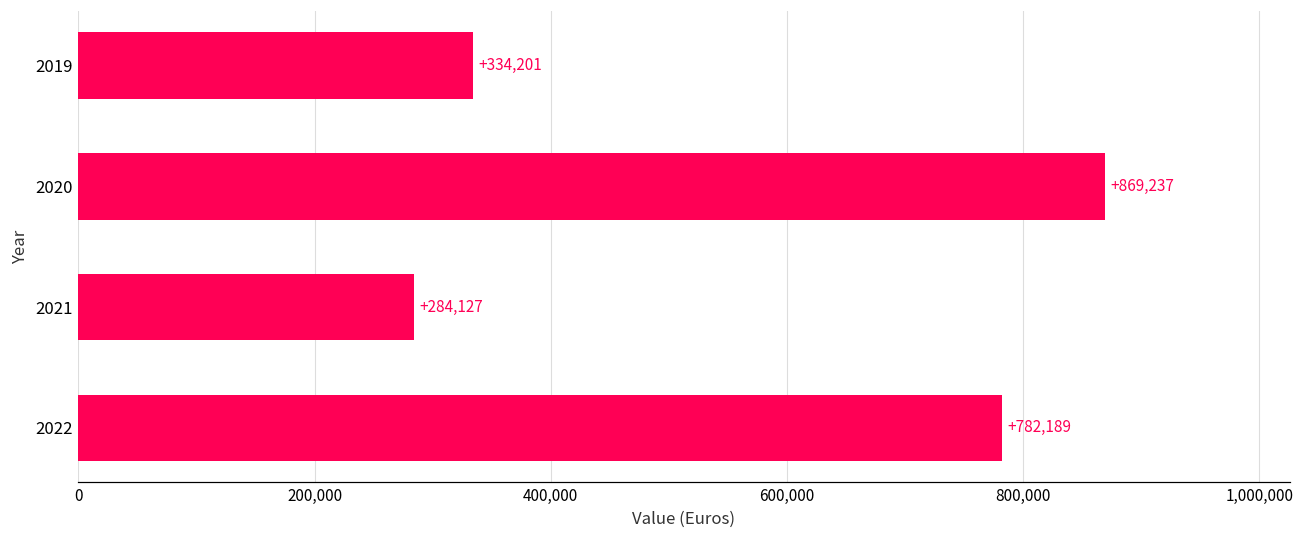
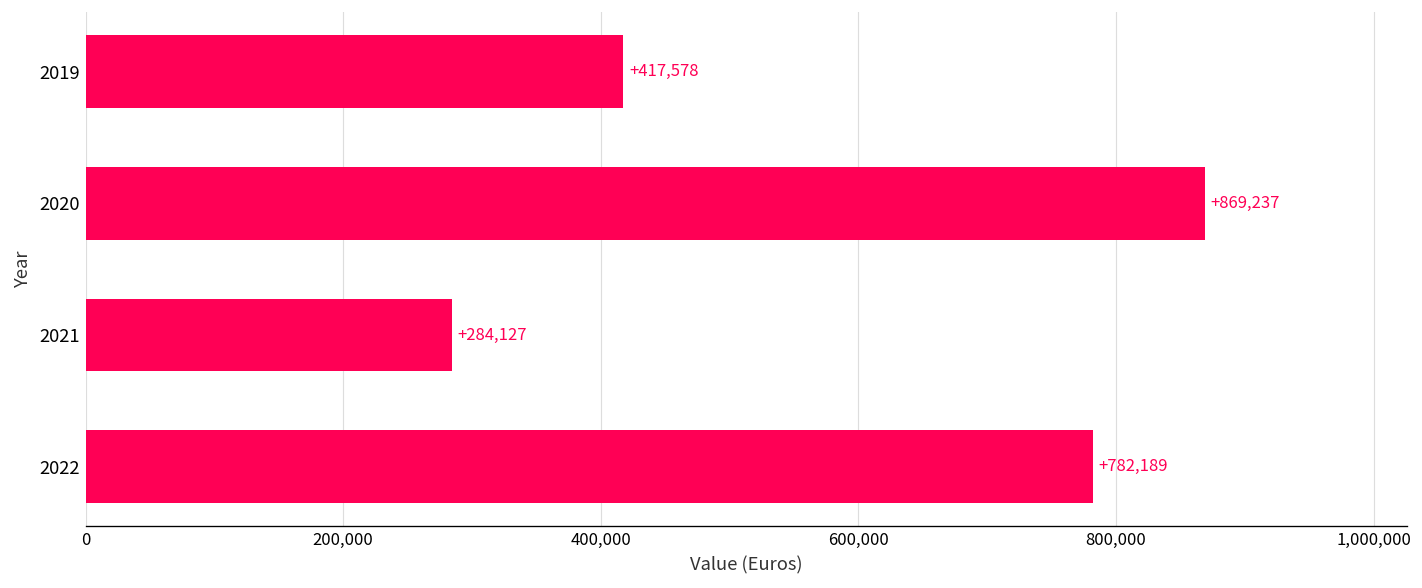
2019: +334,201 -> +417,578
